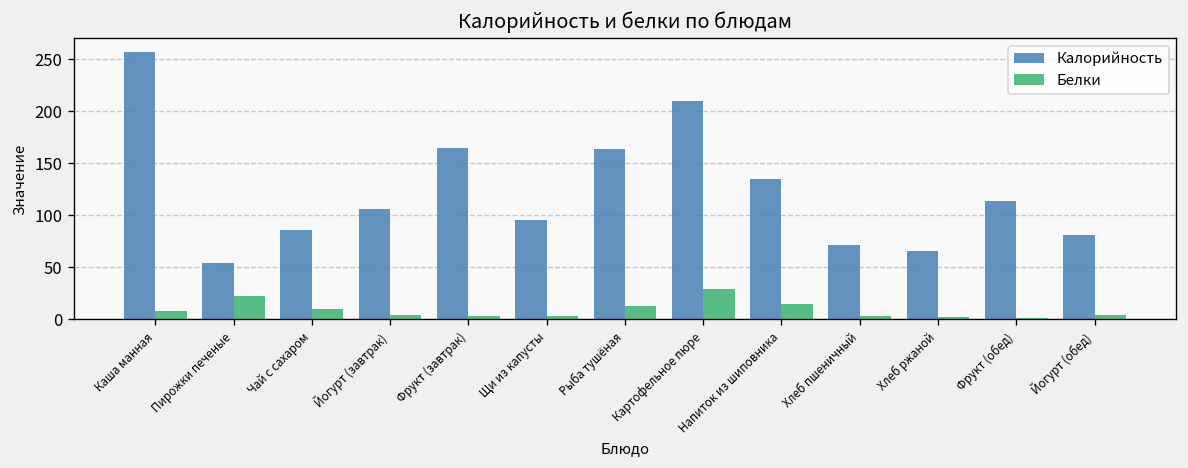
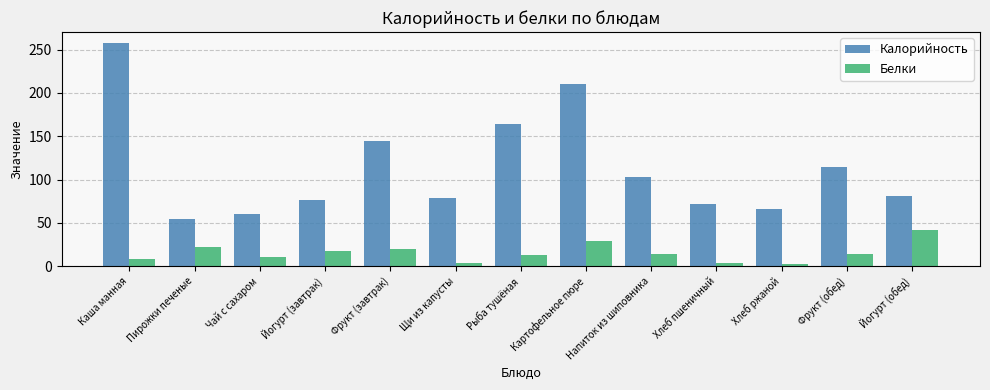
Калорийность, Чай с сахаром: 90 -> 60
Калорийность, Йогурт (завтрак): 110 -> 80
Белки, Йогурт (завтрак): 0 -> 20
Калорийность, Фрукт (завтрак): 170 -> 150
Белки, Фрукт (завтрак): 0 -> 20
Калорийность, Щи из капусты: 100 -> 80
Калорийность, Напиток из шиповника: 140 -> 100
Белки, Фрукт (обед): 0 -> 10
Белки, Йогурт (обед): 0 -> 40
